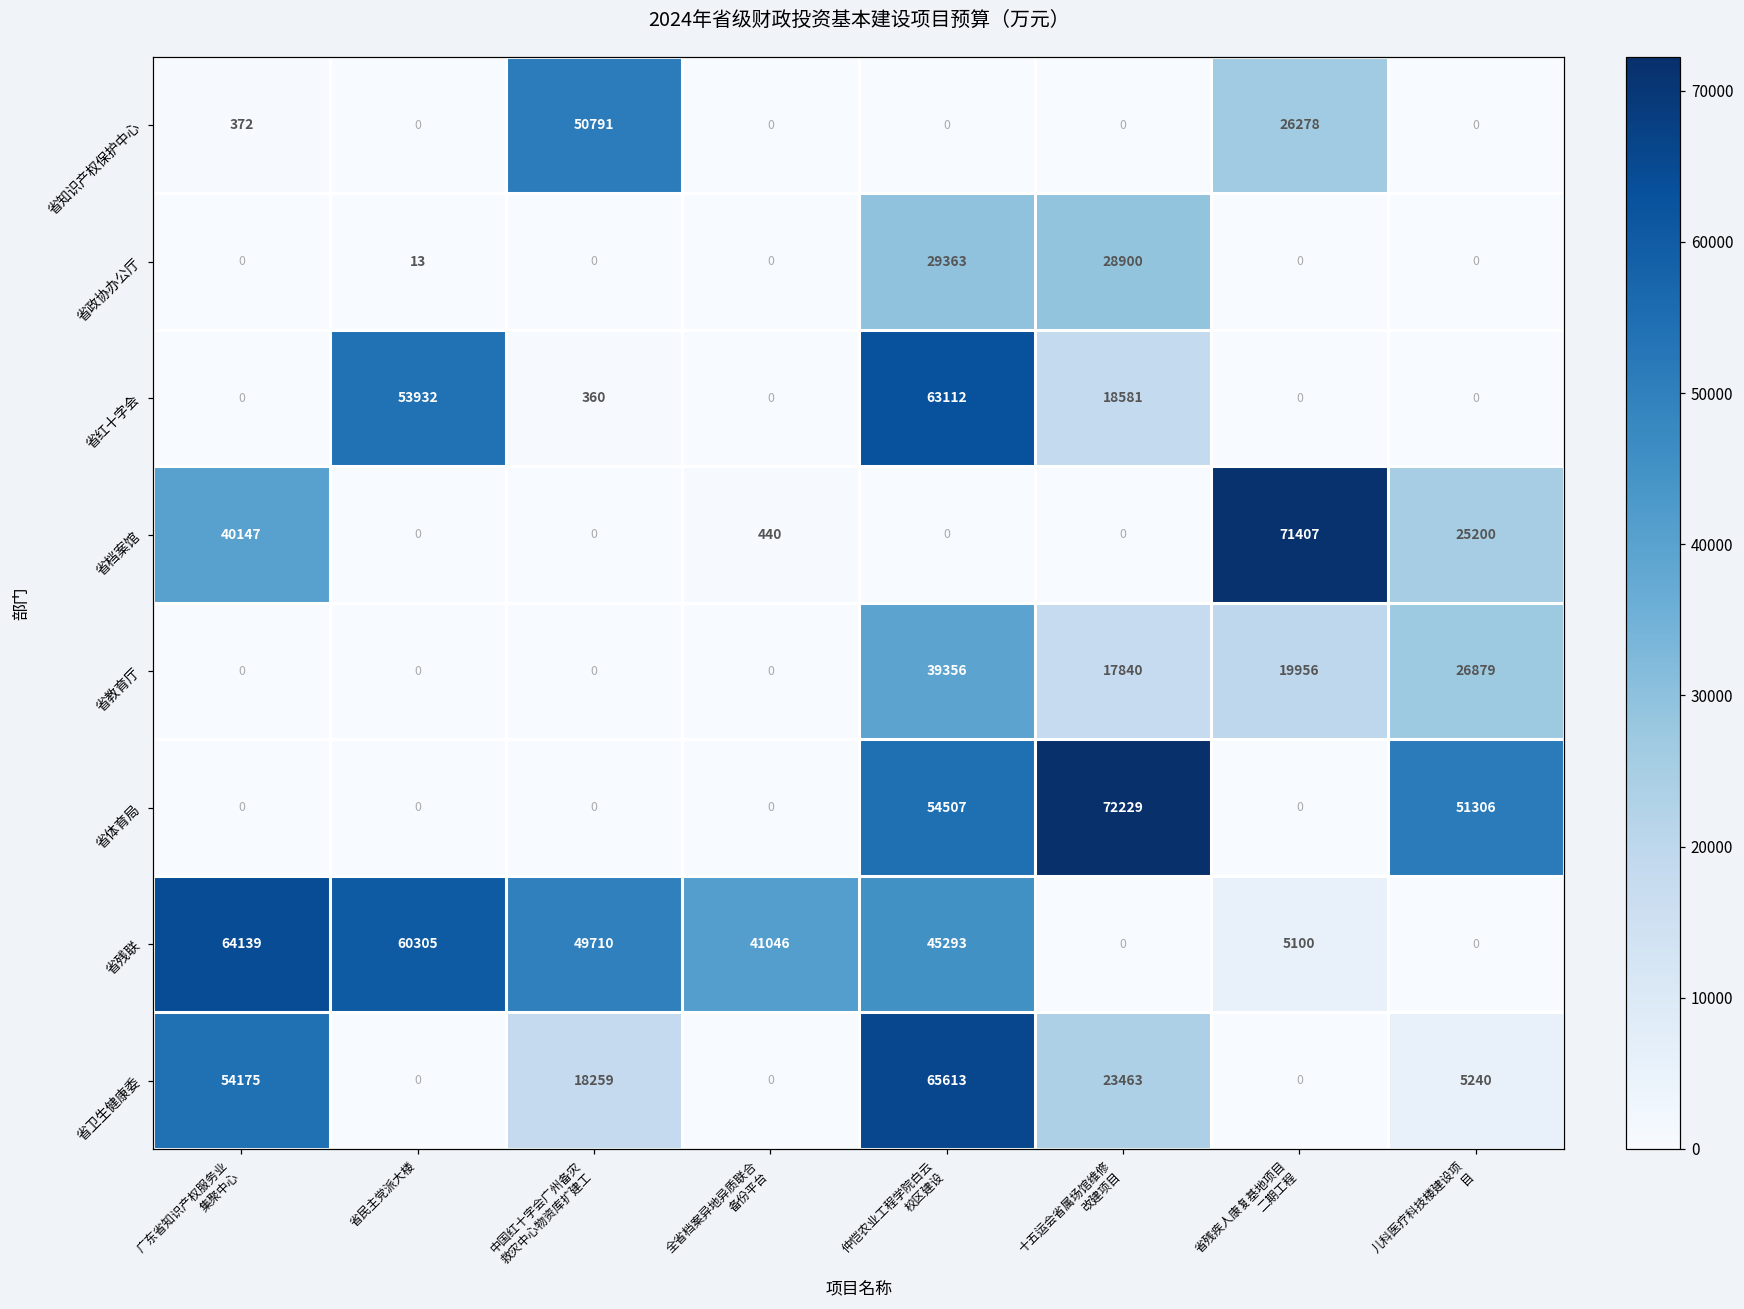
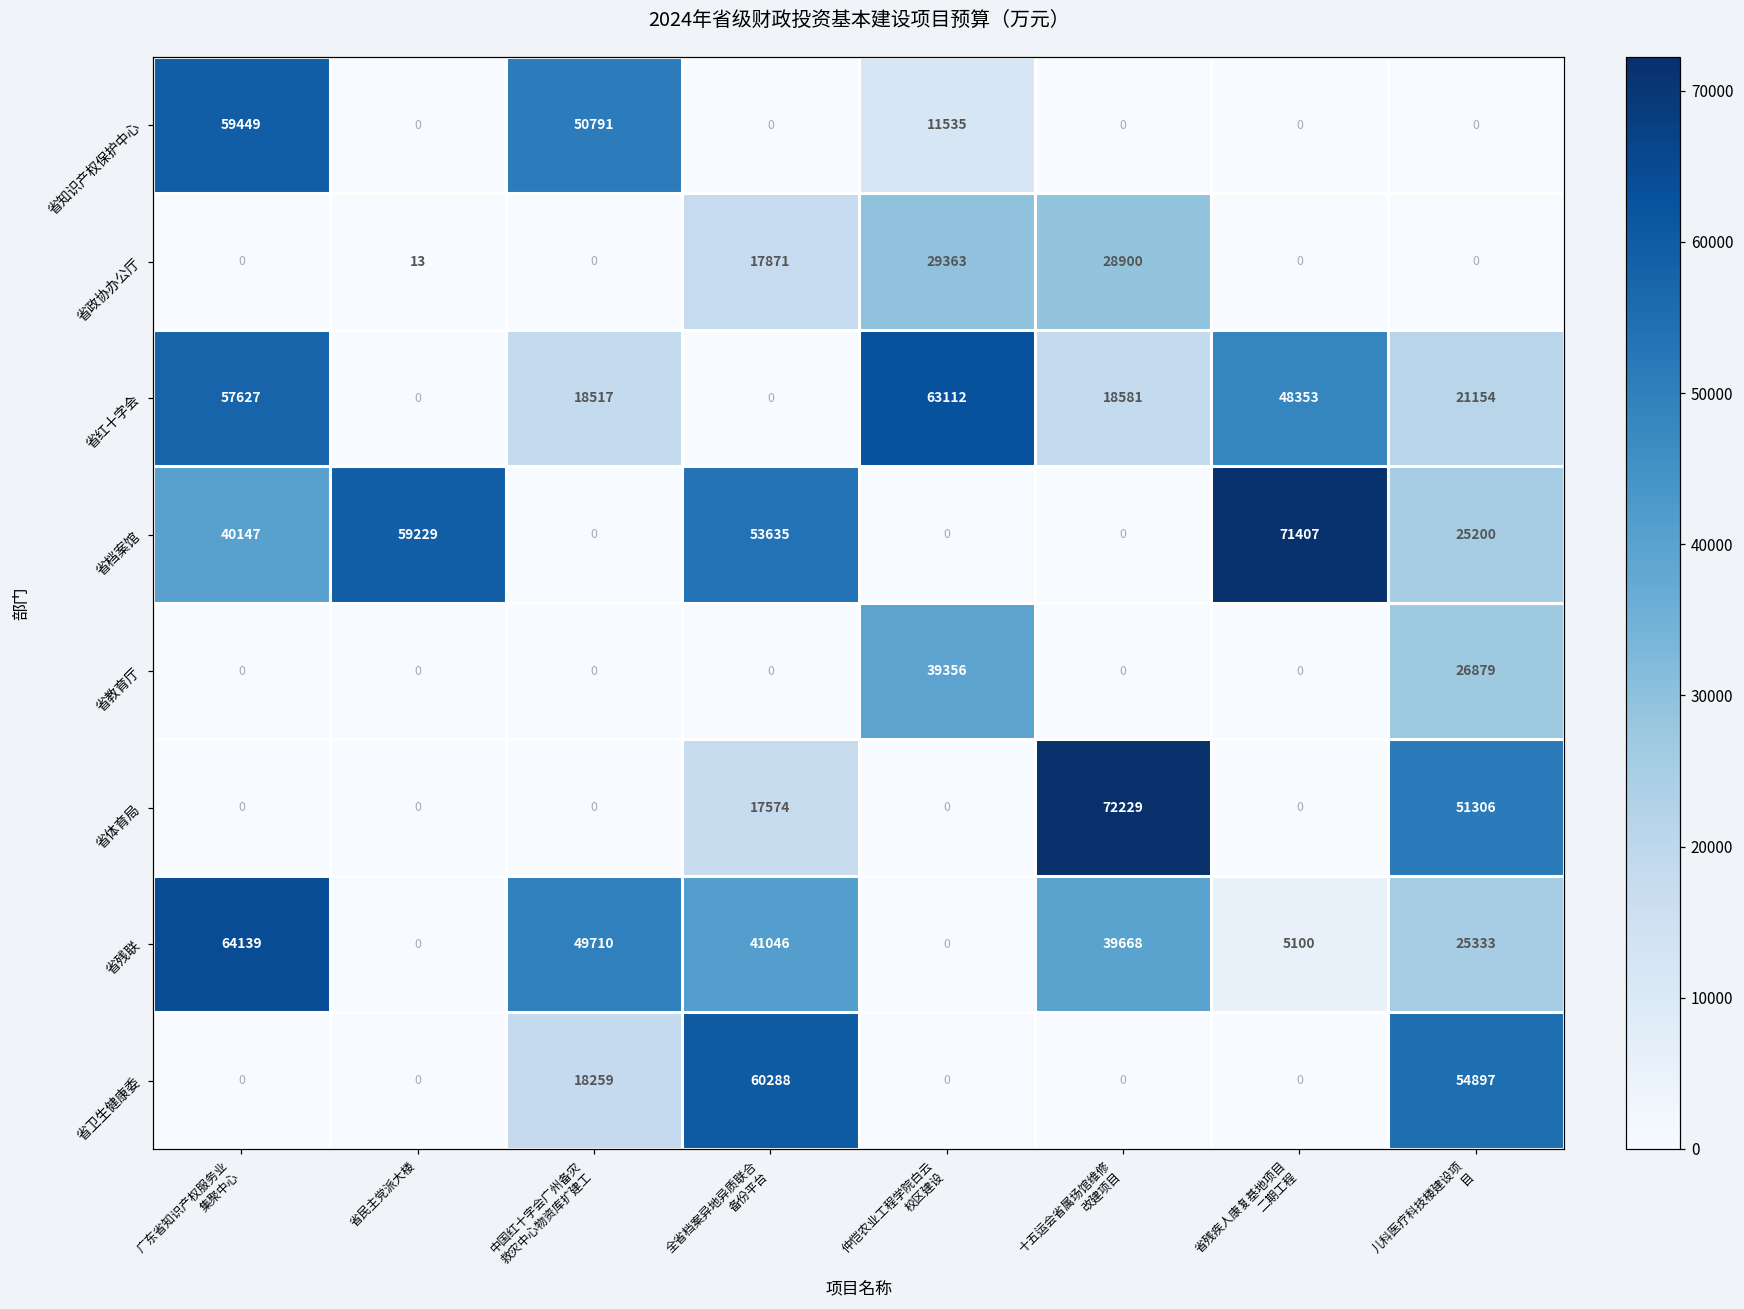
省知识产权保护中心, 广东省知识产权服务业 集聚中心: 372 -> 59449
省知识产权保护中心, 仲恺农业工程学院白云 校区建设: 0 -> 11535
省知识产权保护中心, 省残疾人康复基地项目 二期工程: 26278 -> 0
省政协办公厅, 全省档案异地异质联合 备份平台: 0 -> 17871
省红十字会, 广东省知识产权服务业 集聚中心: 0 -> 57627
省红十字会, 省民主党派大楼: 53932 -> 0
省红十字会, 中国红十字会广州备灾 救灾中心物资库扩建工: 360 -> 18517
省红十字会, 省残疾人康复基地项目 二期工程: 0 -> 48353
省红十字会, 儿科医疗科技楼建设项 目: 0 -> 21154
省档案馆, 省民主党派大楼: 0 -> 59229
省档案馆, 全省档案异地异质联合 备份平台: 440 -> 53635
省教育厅, 十五运会省属场馆维修 改建项目: 17840 -> 0
省教育厅, 省残疾人康复基地项目 二期工程: 19956 -> 0
省体育局, 全省档案异地异质联合 备份平台: 0 -> 17574
省体育局, 仲恺农业工程学院白云 校区建设: 54507 -> 0
省残联, 省民主党派大楼: 60305 -> 0
省残联, 仲恺农业工程学院白云 校区建设: 45293 -> 0
省残联, 十五运会省属场馆维修 改建项目: 0 -> 39668
省残联, 儿科医疗科技楼建设项 目: 0 -> 25333
省卫生健康委, 广东省知识产权服务业 集聚中心: 54175 -> 0
省卫生健康委, 全省档案异地异质联合 备份平台: 0 -> 60288
省卫生健康委, 仲恺农业工程学院白云 校区建设: 65613 -> 0
省卫生健康委, 十五运会省属场馆维修 改建项目: 23463 -> 0
省卫生健康委, 儿科医疗科技楼建设项 目: 5240 -> 54897
